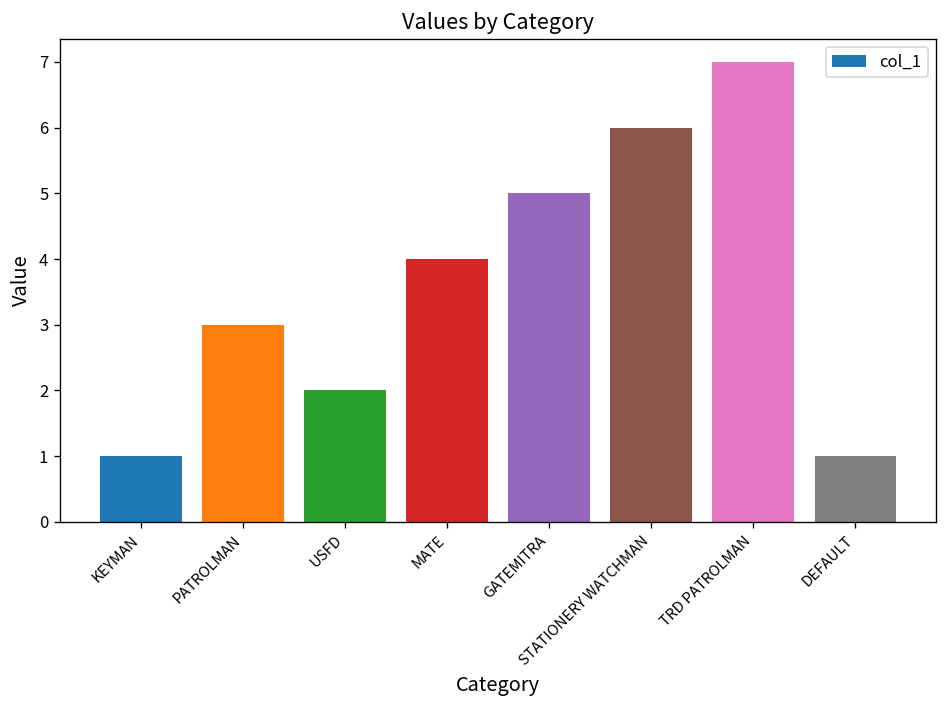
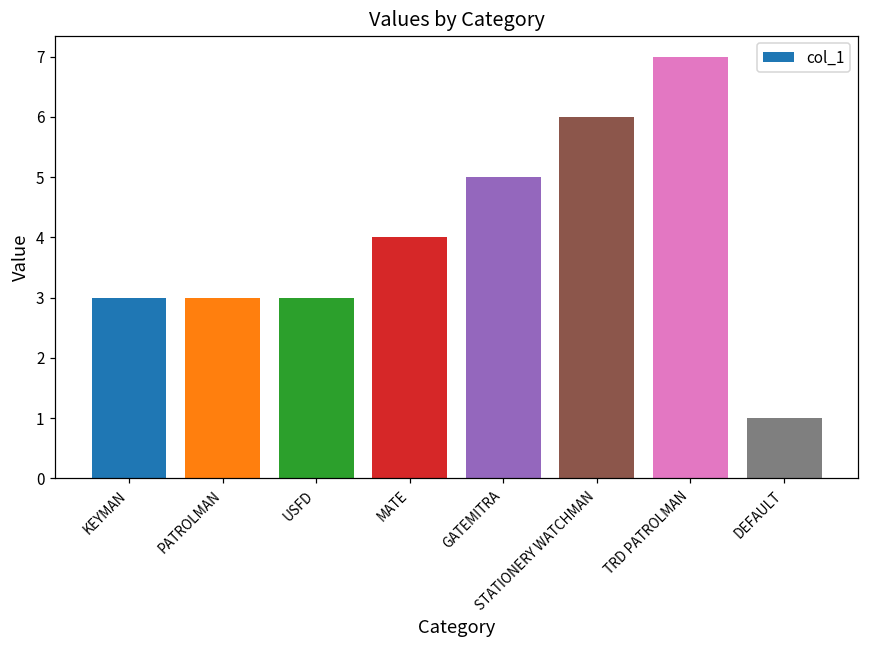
KEYMAN: 1 -> 3
USFD: 2 -> 3
